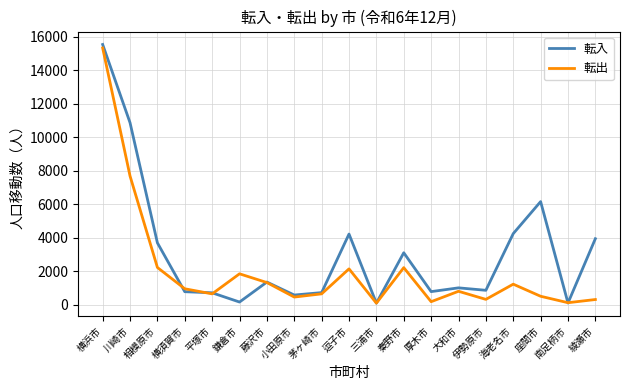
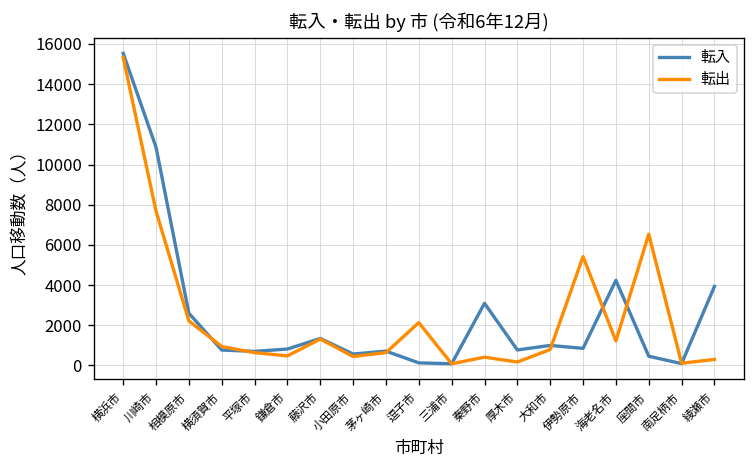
転入, 相模原市: 3700 -> 2600
転入, 鎌倉市: 200 -> 800
転出, 鎌倉市: 1800 -> 500
転入, 逗子市: 4200 -> 100
転出, 秦野市: 2200 -> 400
転出, 伊勢原市: 300 -> 5400
転入, 座間市: 6200 -> 500
転出, 座間市: 500 -> 6500
